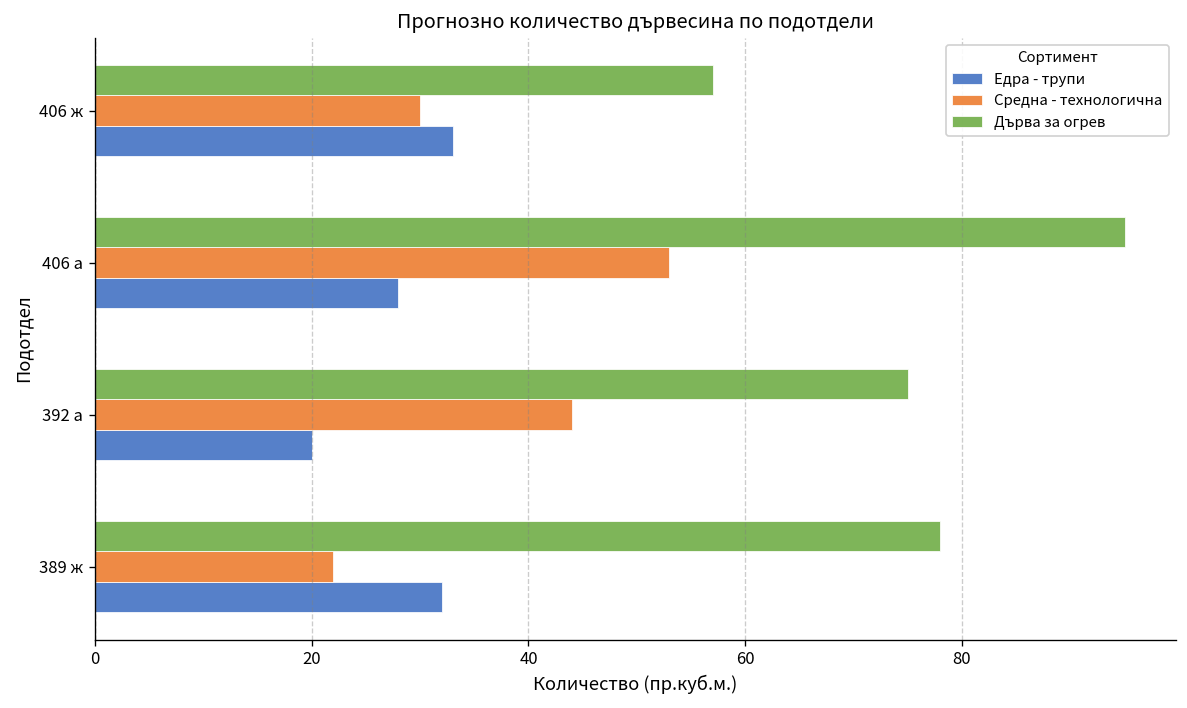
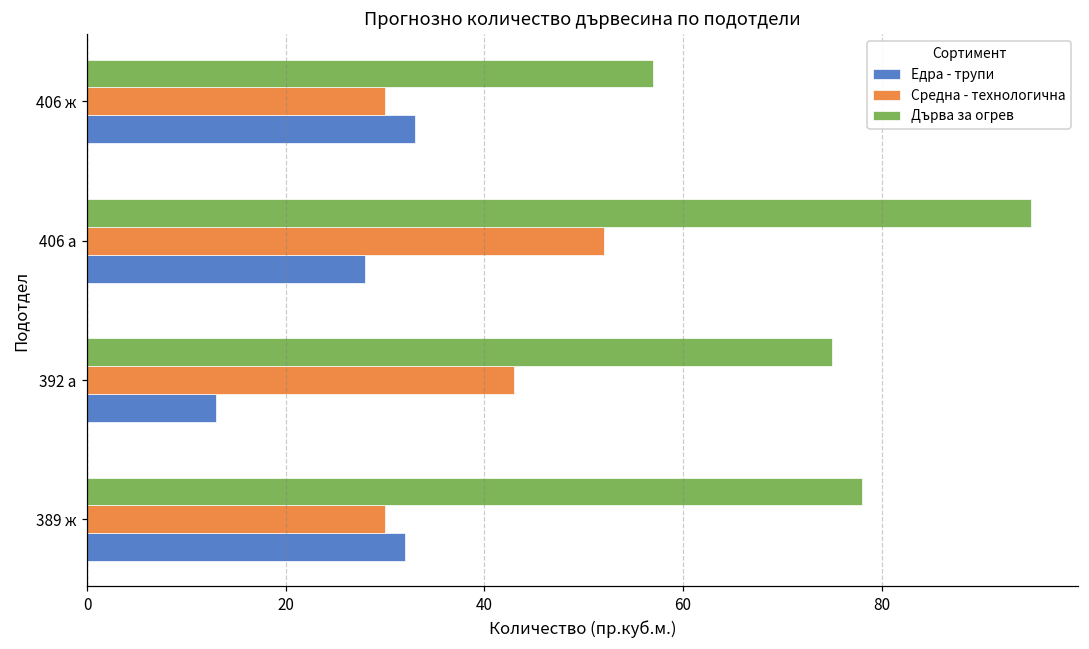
Средна - технологична, 406 а: 53 -> 52
Средна - технологична, 392 а: 44 -> 43
Едра - трупи, 392 а: 20 -> 13
Средна - технологична, 389 ж: 22 -> 30
